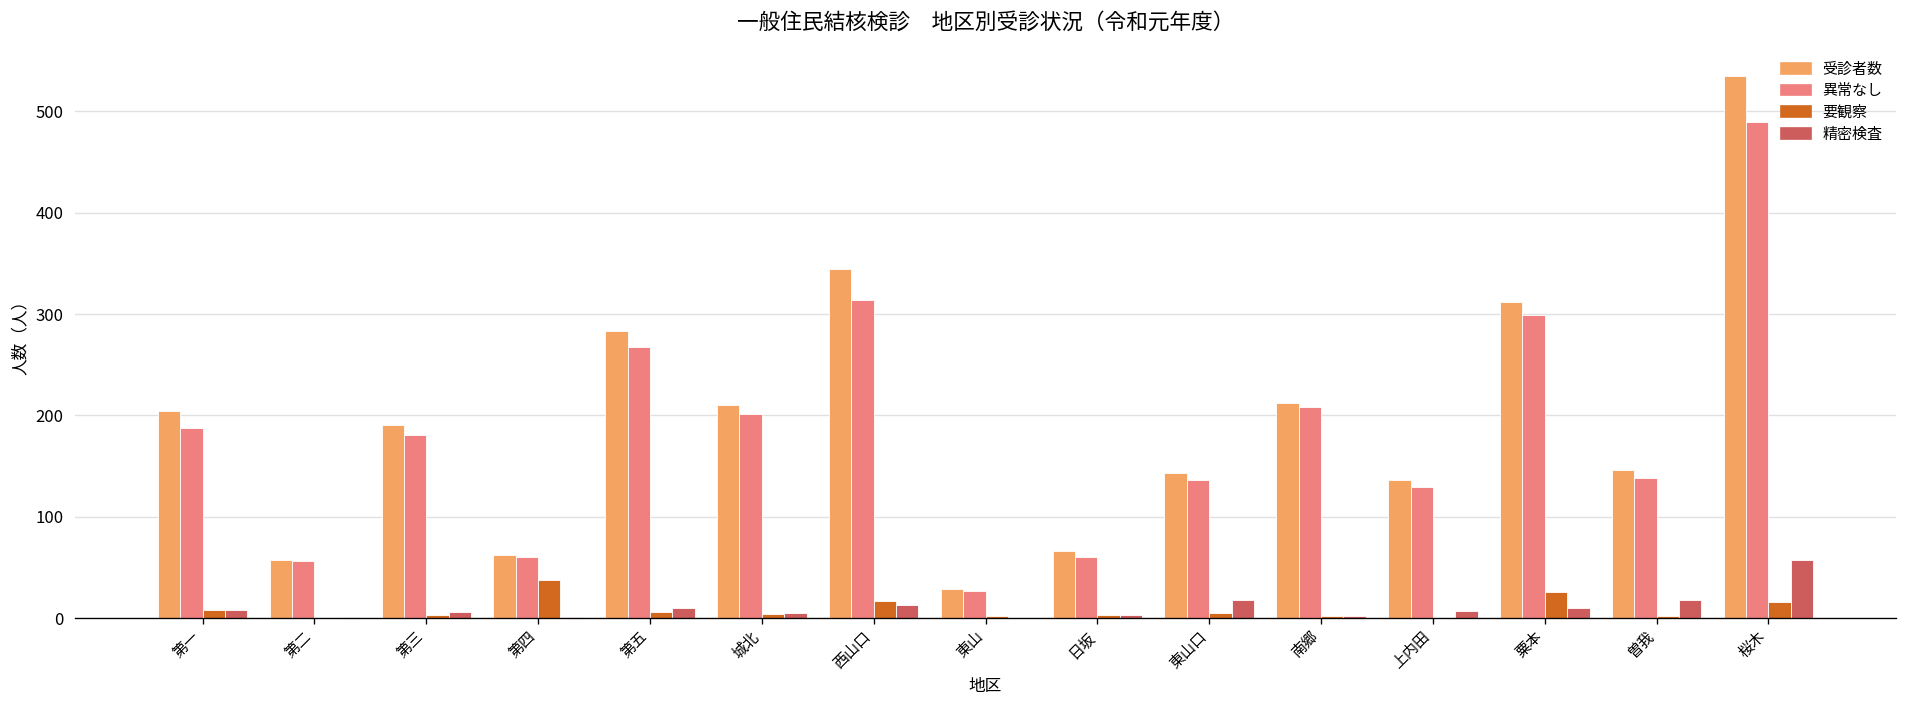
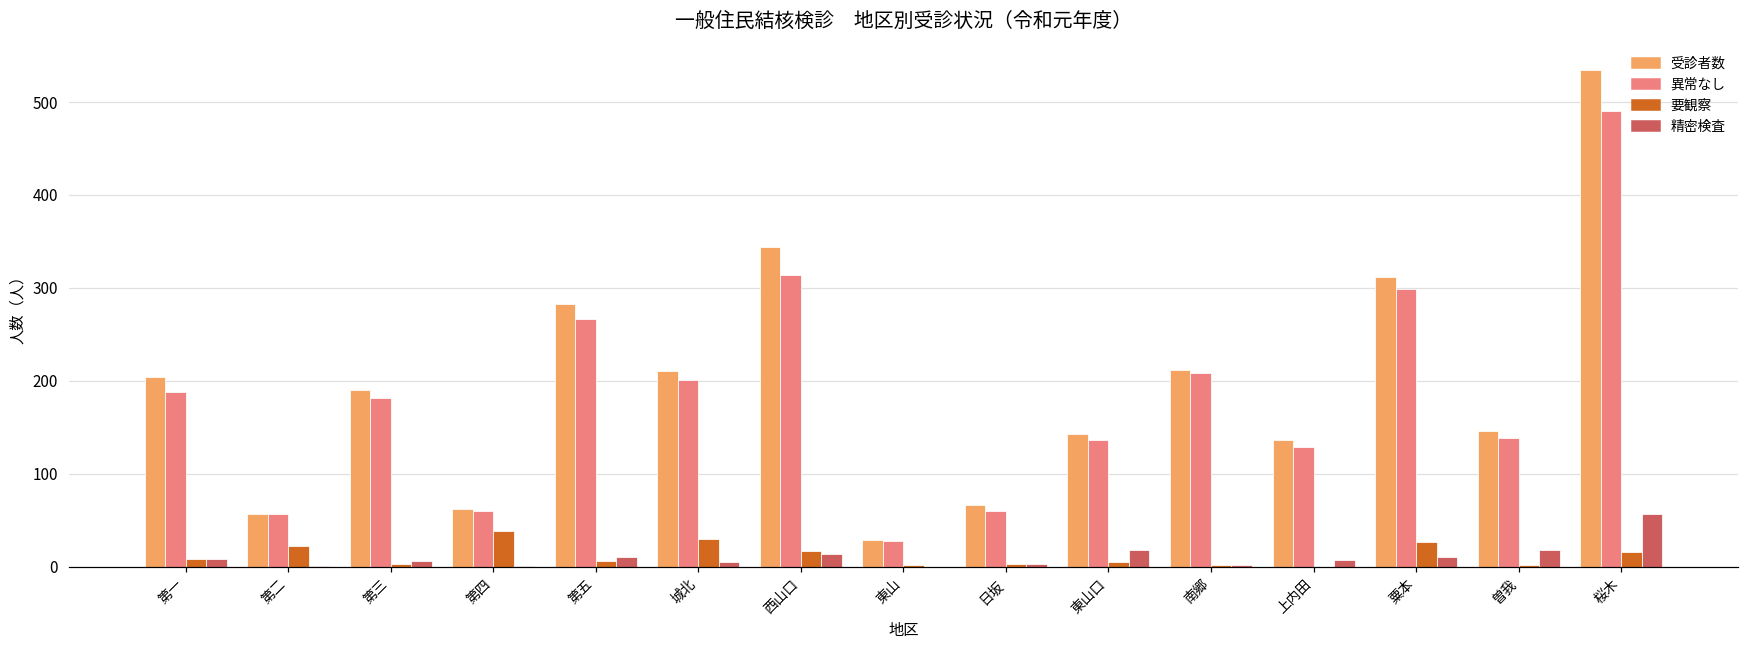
要観察, 第二: 0 -> 20
要観察, 城北: 0 -> 30
